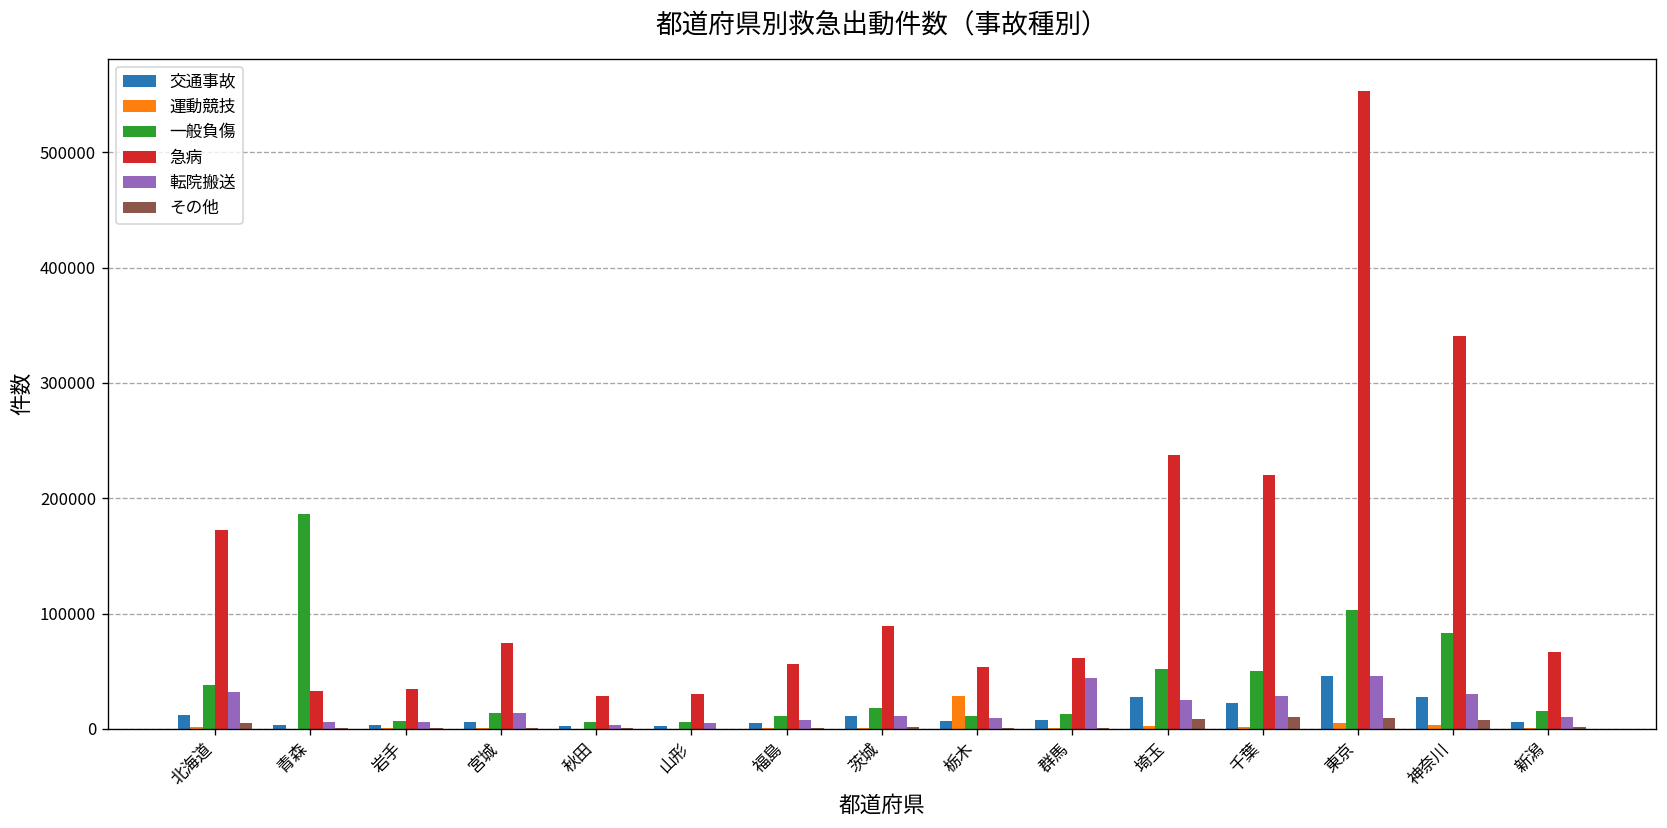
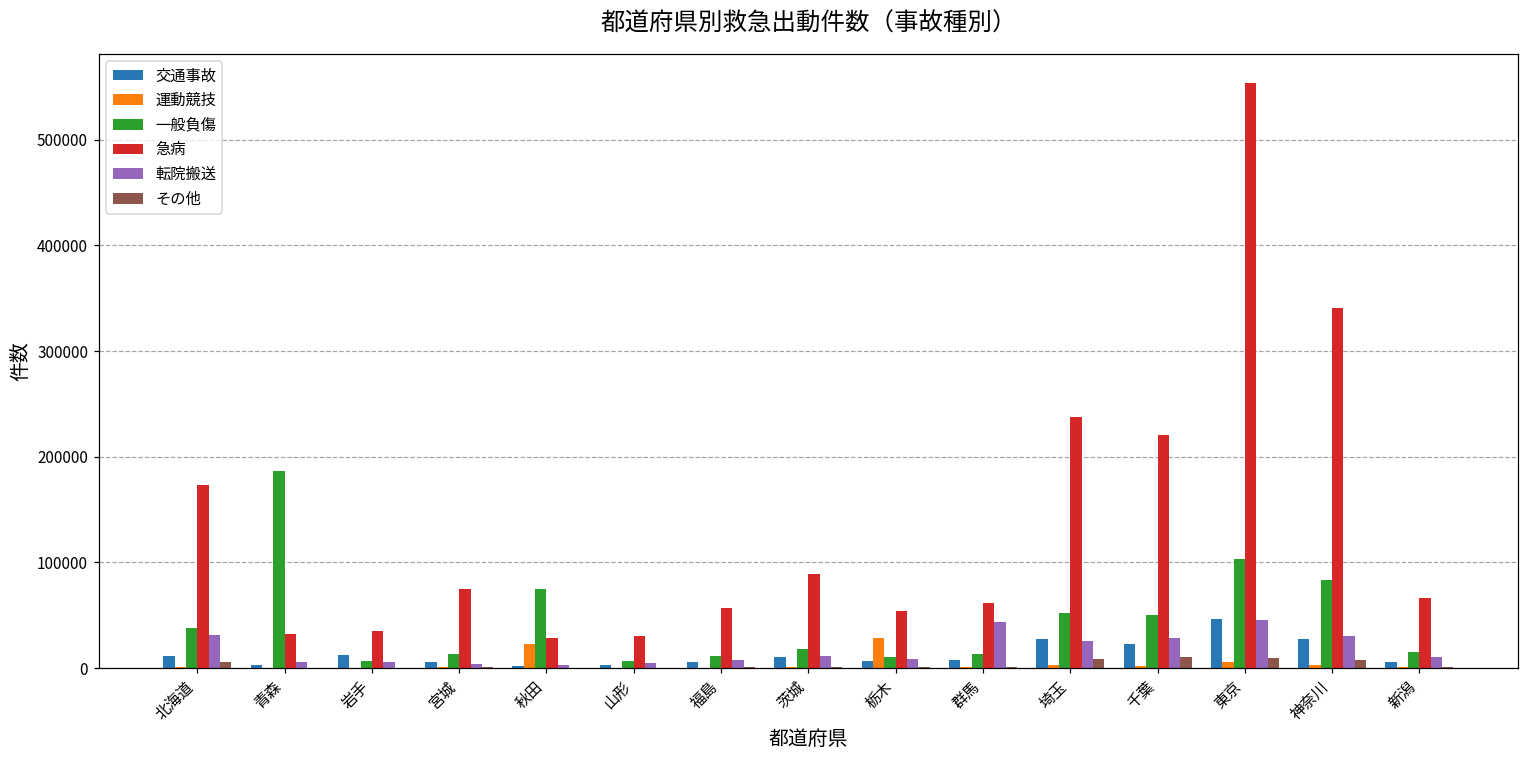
交通事故, 岩手: 0 -> 10000
転院搬送, 宮城: 10000 -> 0
運動競技, 秋田: 0 -> 20000
一般負傷, 秋田: 10000 -> 70000
